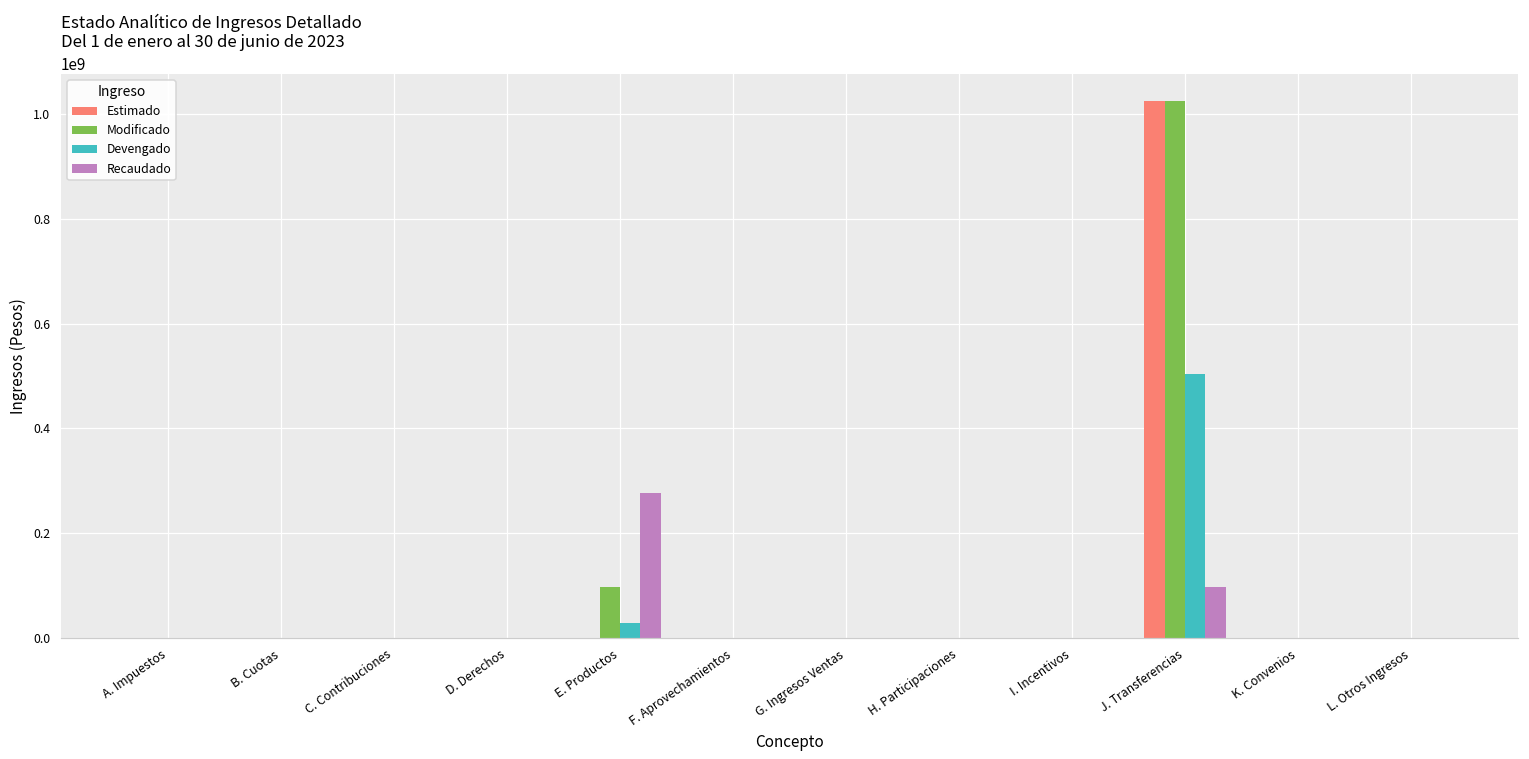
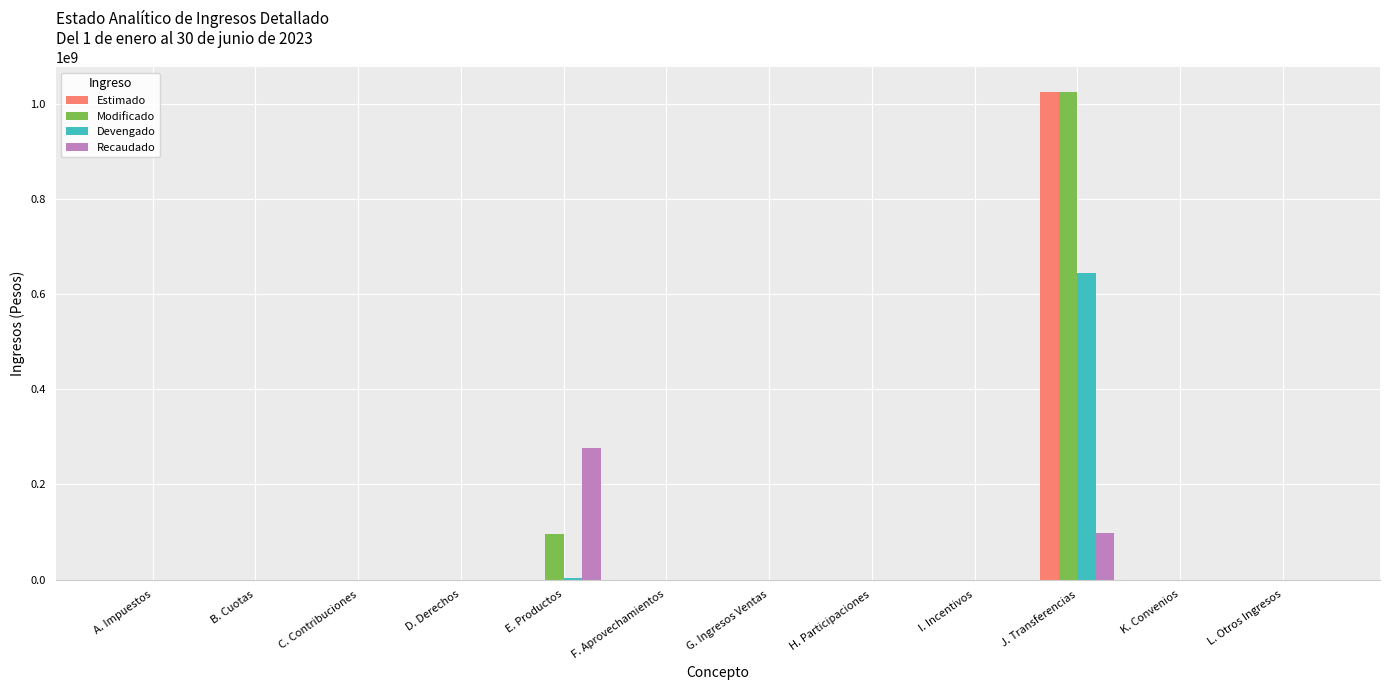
Devengado, E. Productos: 30000000 -> 0
Devengado, J. Transferencias: 500000000 -> 640000000
